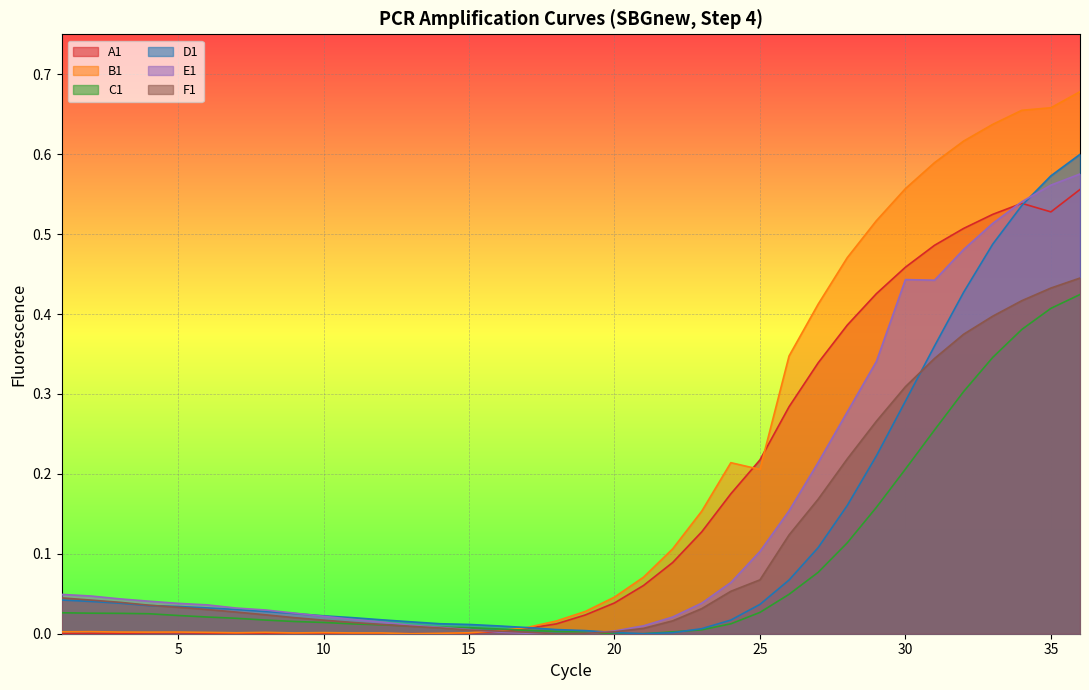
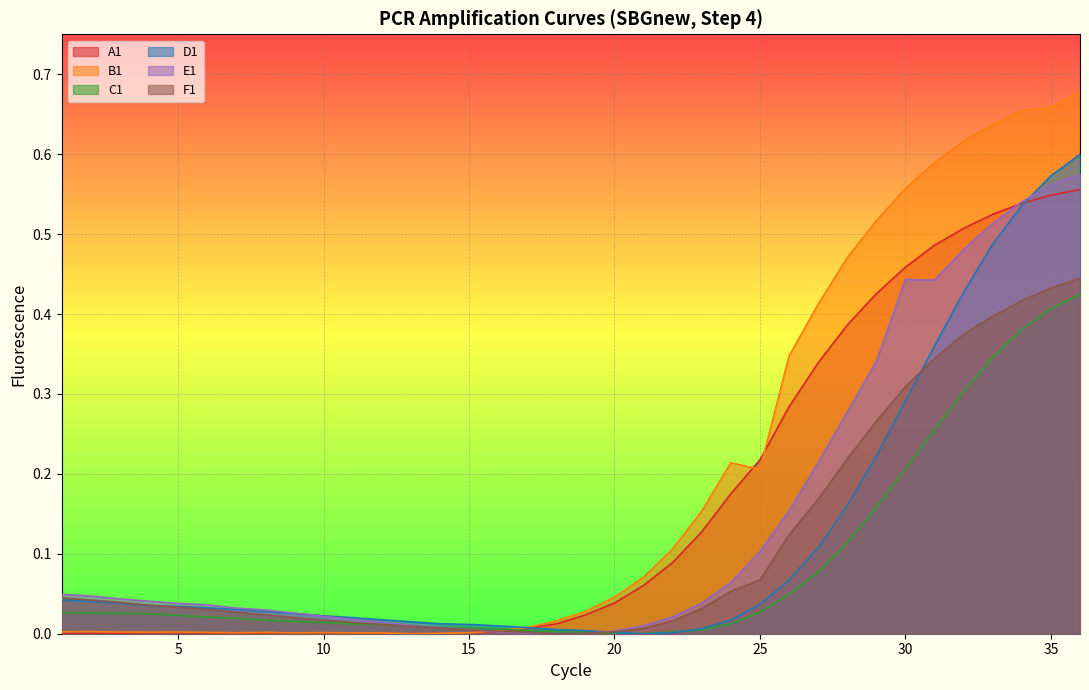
A1, 35: 0.53 -> 0.55
